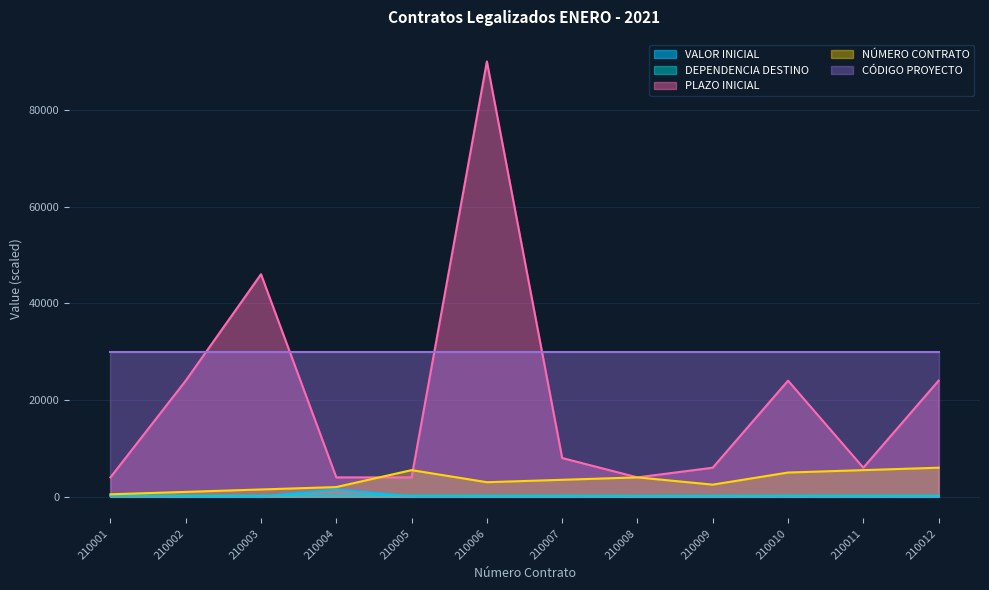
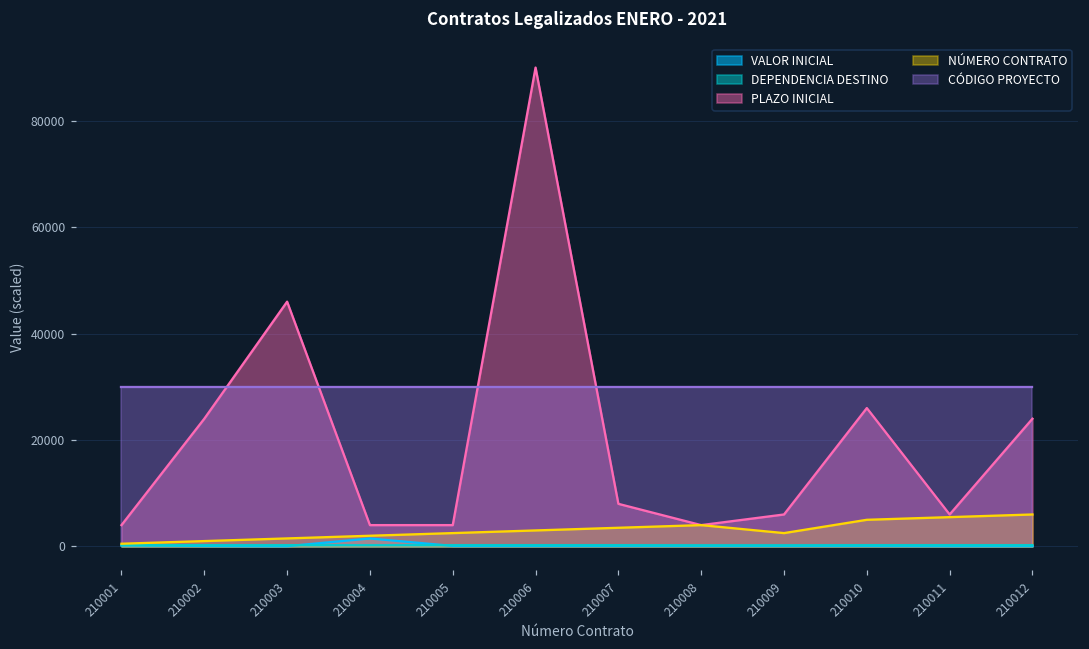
NÚMERO CONTRATO, 210005: 6000 -> 3000
PLAZO INICIAL, 210010: 24000 -> 26000
